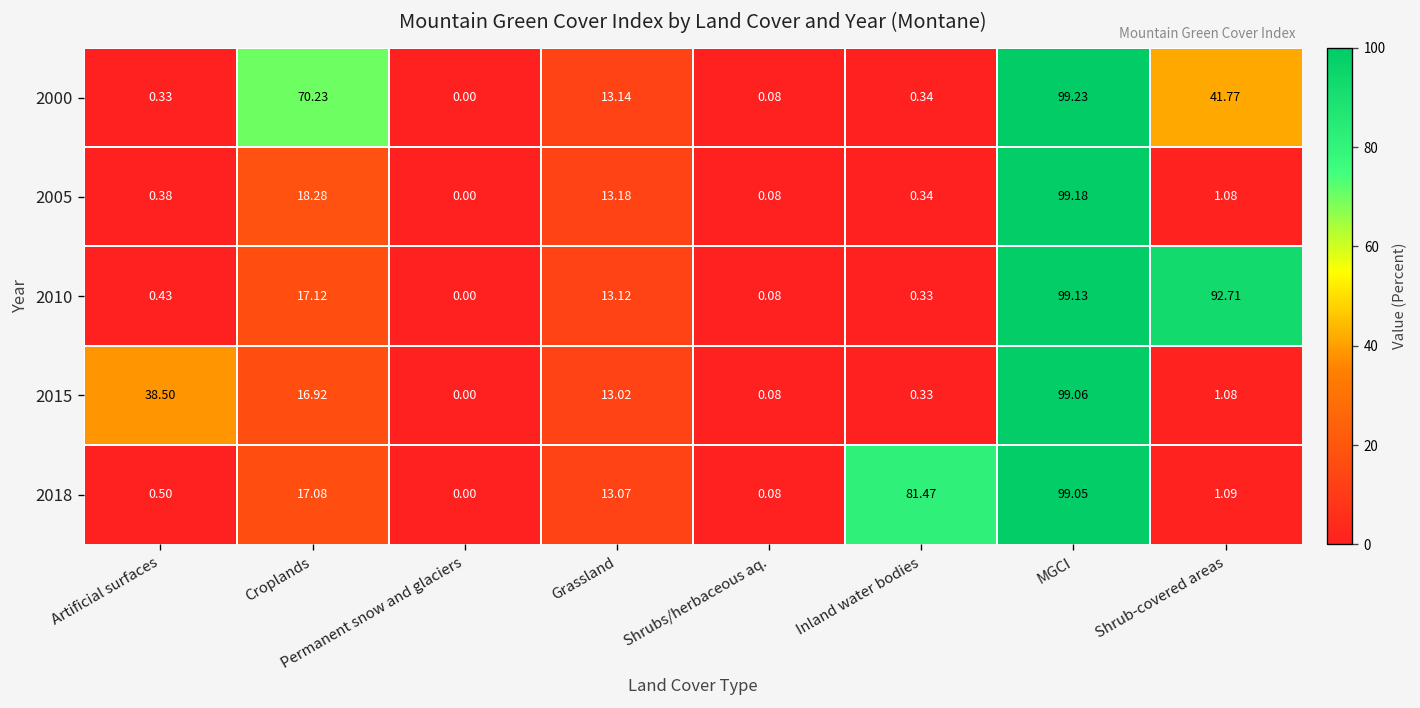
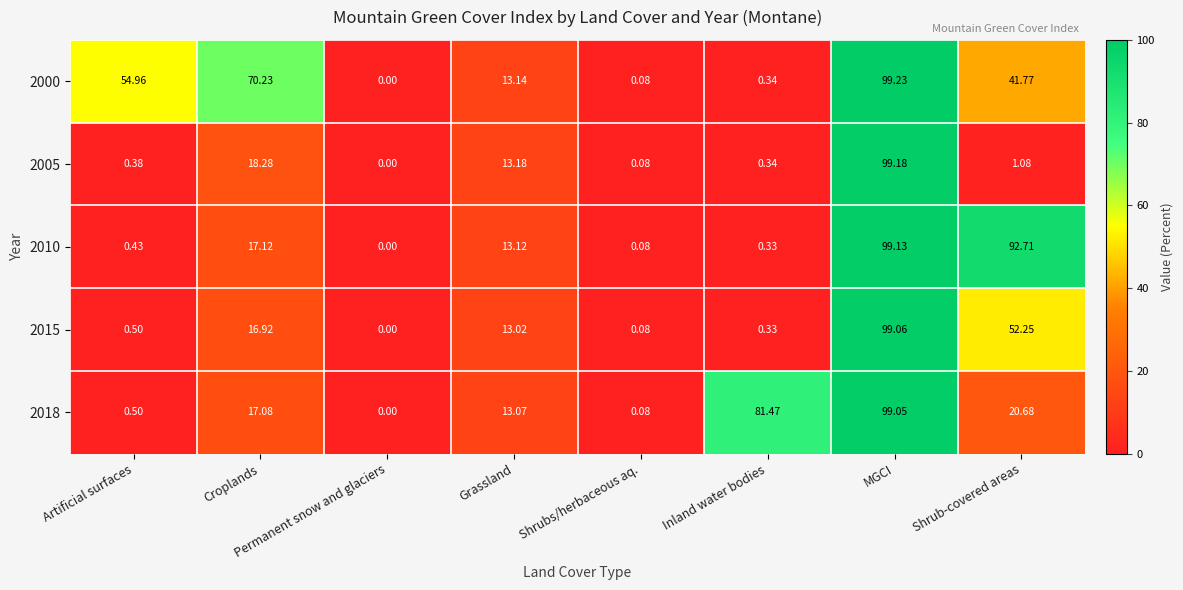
2000, Artificial surfaces: 0.33 -> 54.96
2015, Artificial surfaces: 38.50 -> 0.50
2015, Shrub-covered areas: 1.08 -> 52.25
2018, Shrub-covered areas: 1.09 -> 20.68
